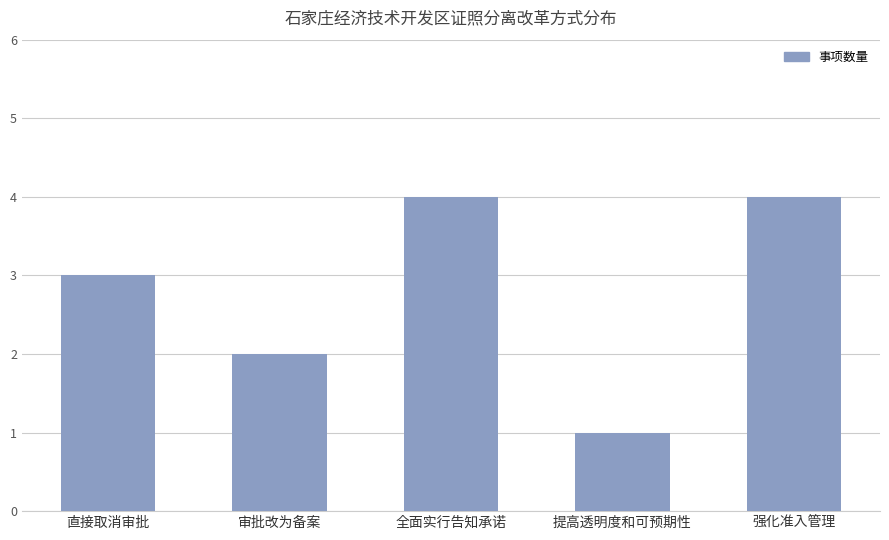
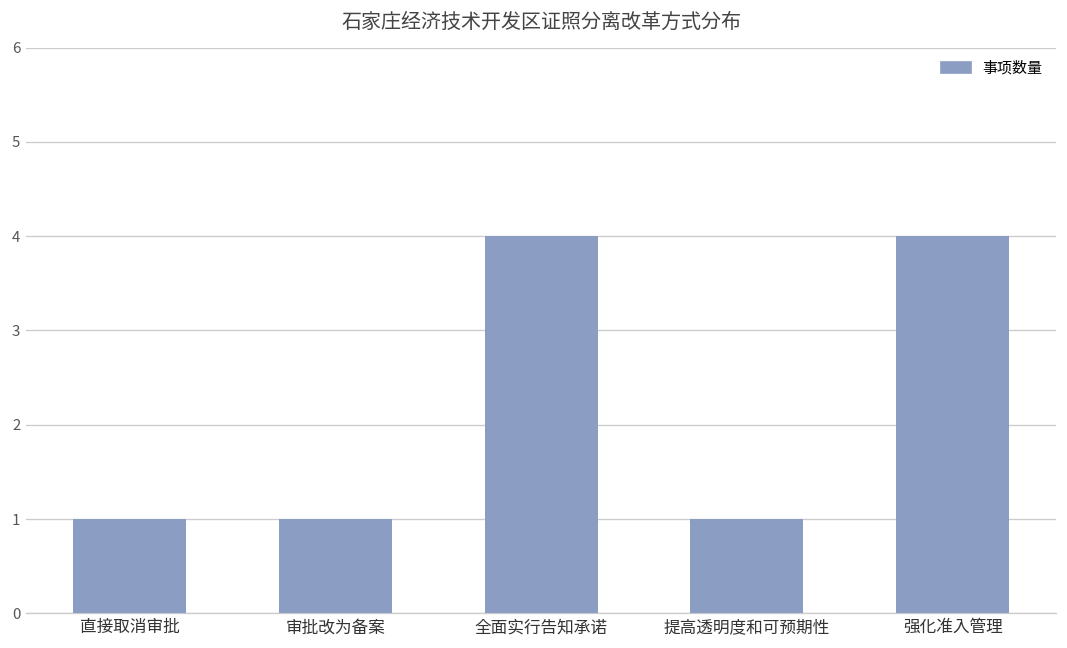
直接取消审批: 3 -> 1
审批改为备案: 2 -> 1
